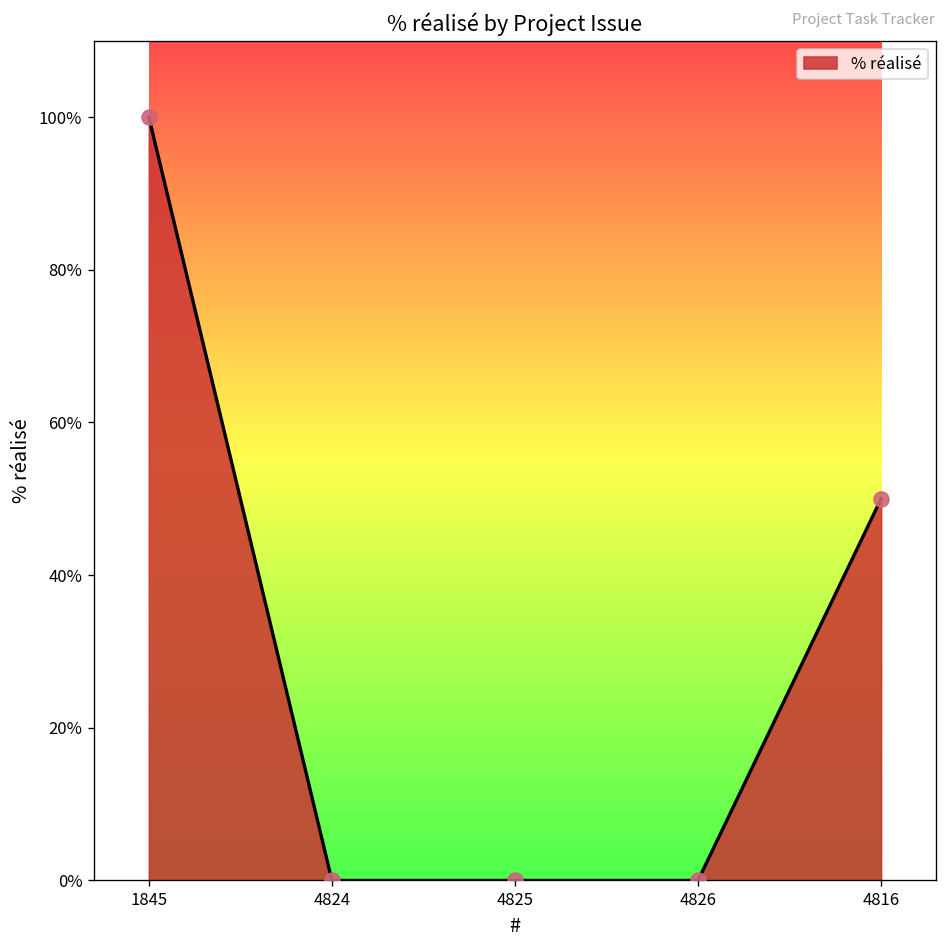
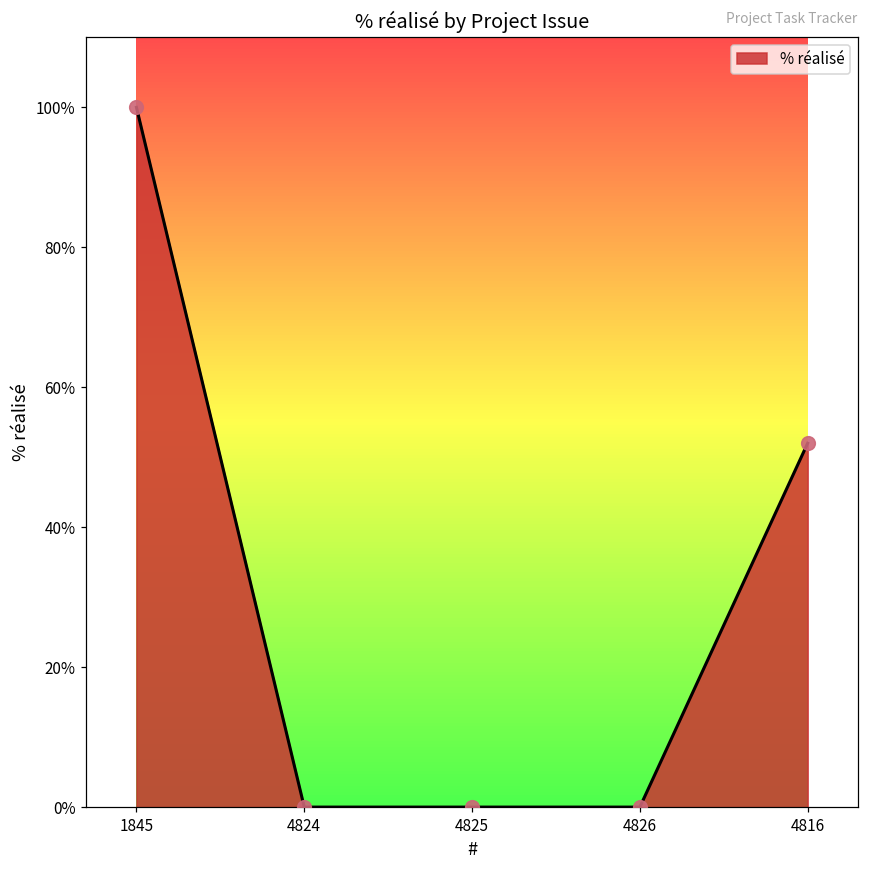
4816: 50% -> 52%
